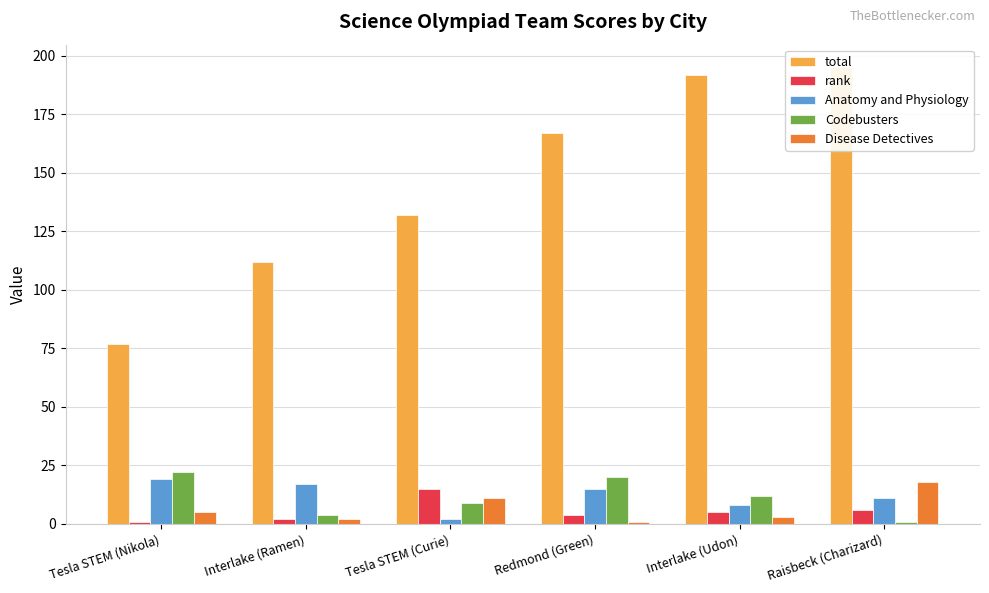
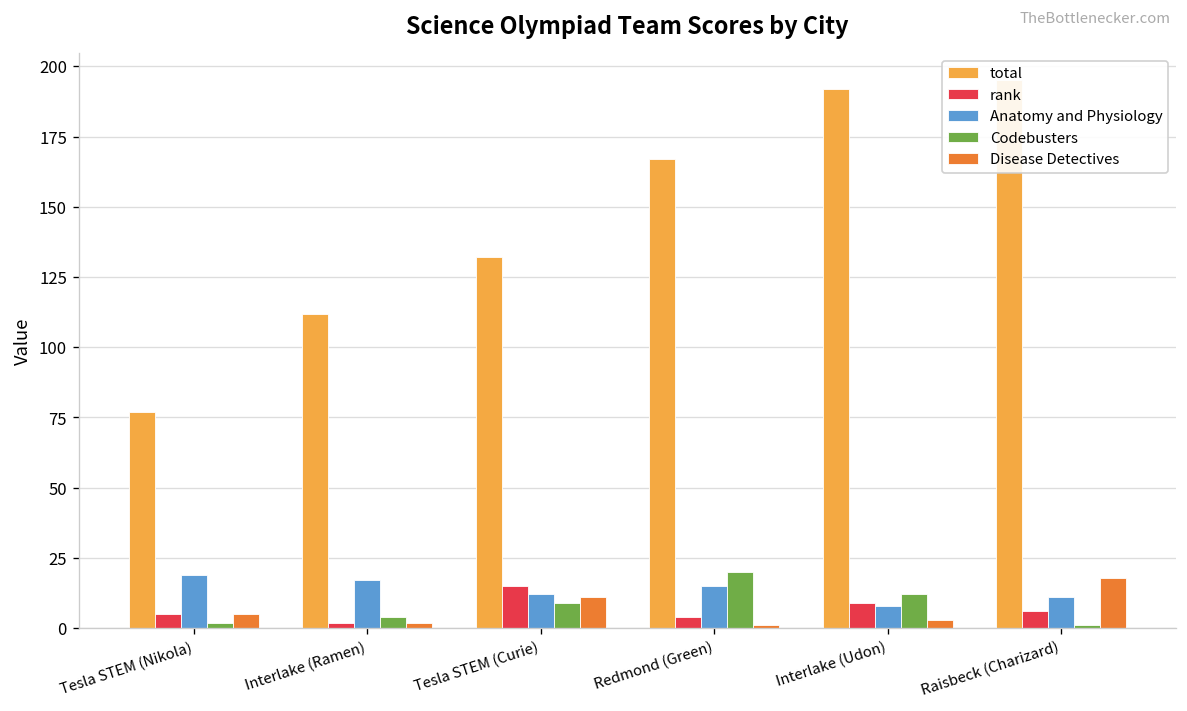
rank, Tesla STEM (Nikola): 1 -> 5
Codebusters, Tesla STEM (Nikola): 22 -> 2
Anatomy and Physiology, Tesla STEM (Curie): 2 -> 12
rank, Interlake (Udon): 5 -> 9
